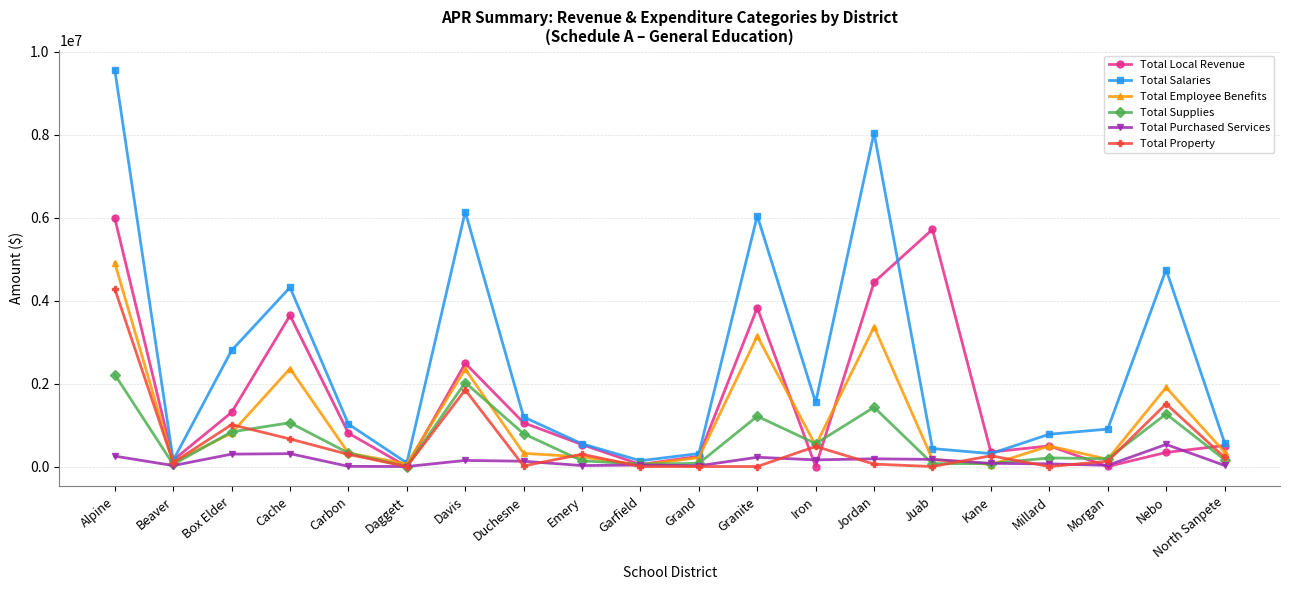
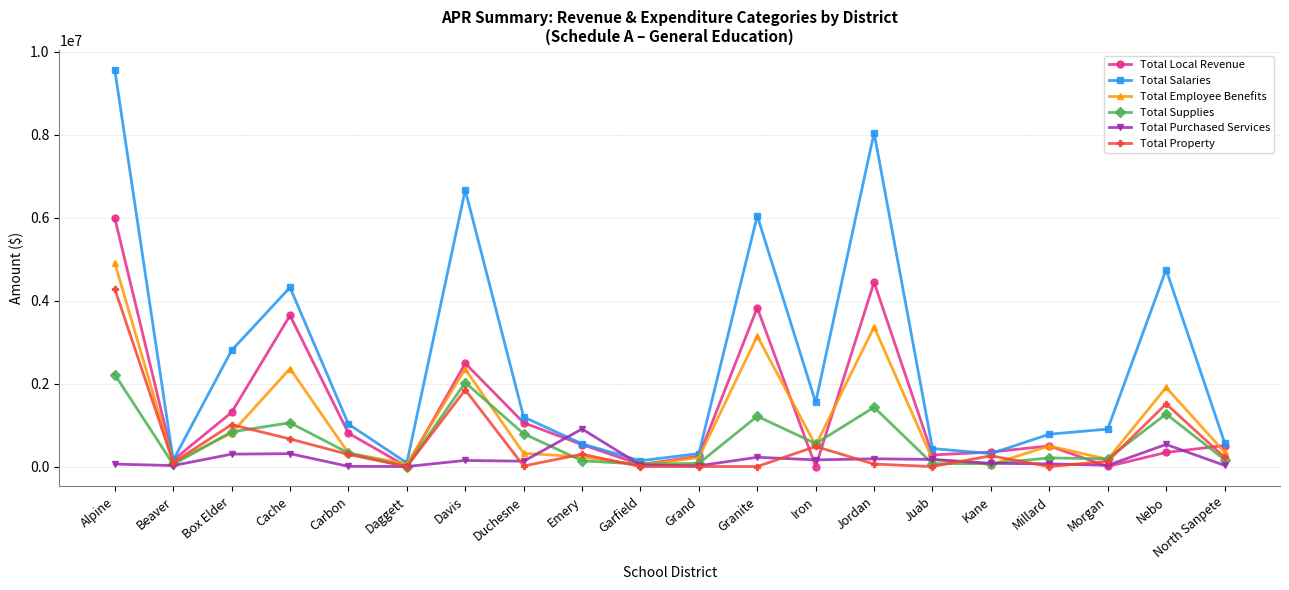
Total Purchased Services, Alpine: 300000 -> 100000
Total Salaries, Davis: 6100000 -> 6700000
Total Purchased Services, Emery: 0 -> 900000
Total Local Revenue, Juab: 5700000 -> 300000
